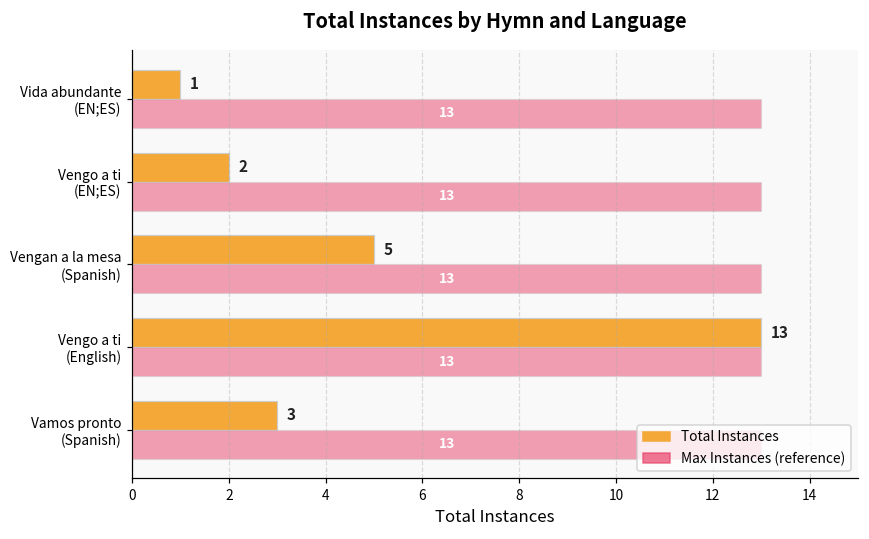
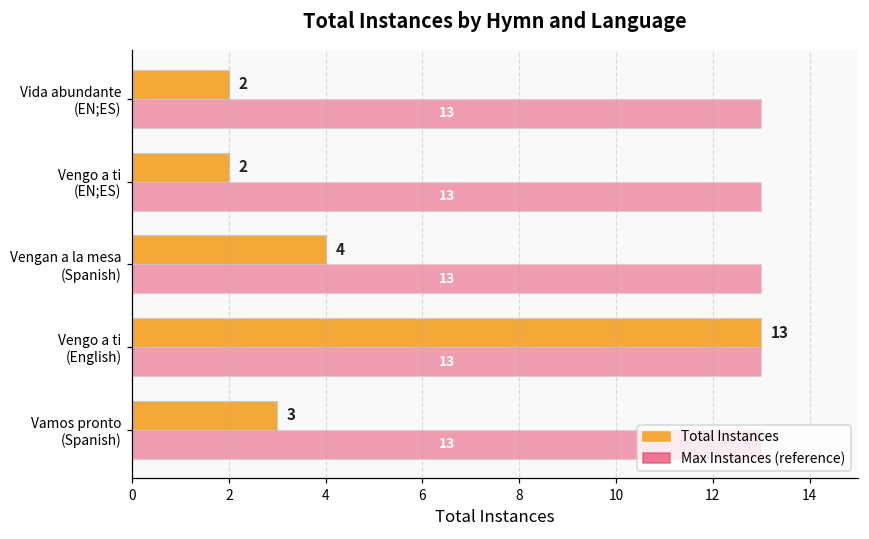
Total Instances, Vida abundante (EN;ES): 1 -> 2
Total Instances, Vengan a la mesa (Spanish): 5 -> 4
